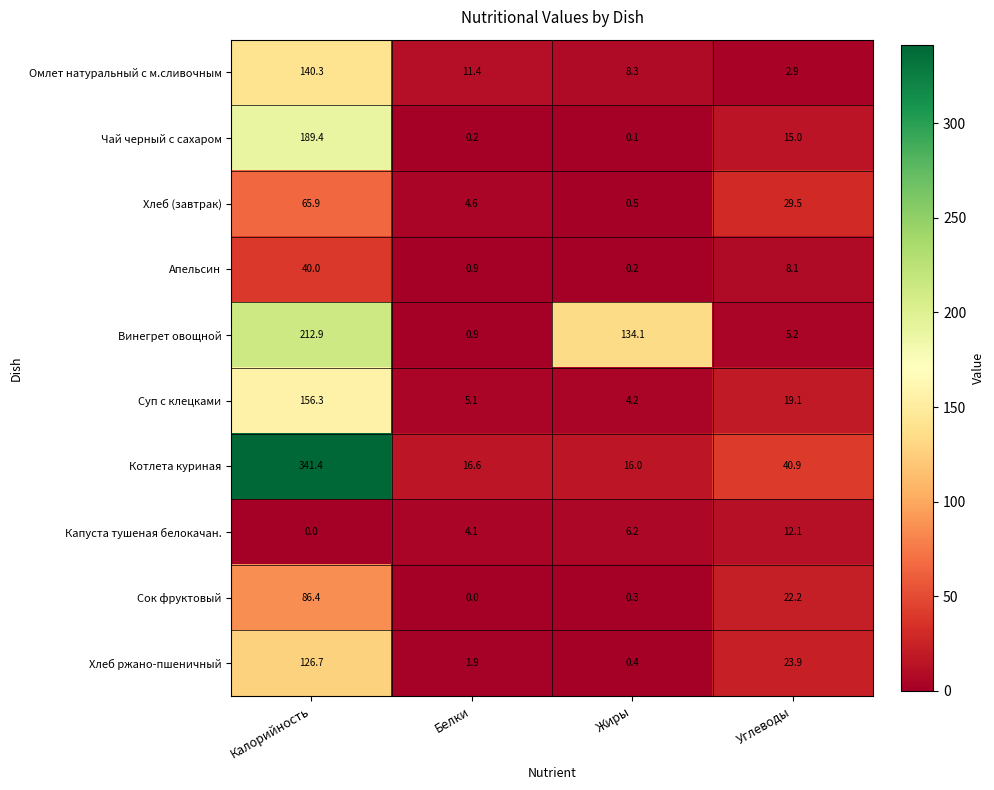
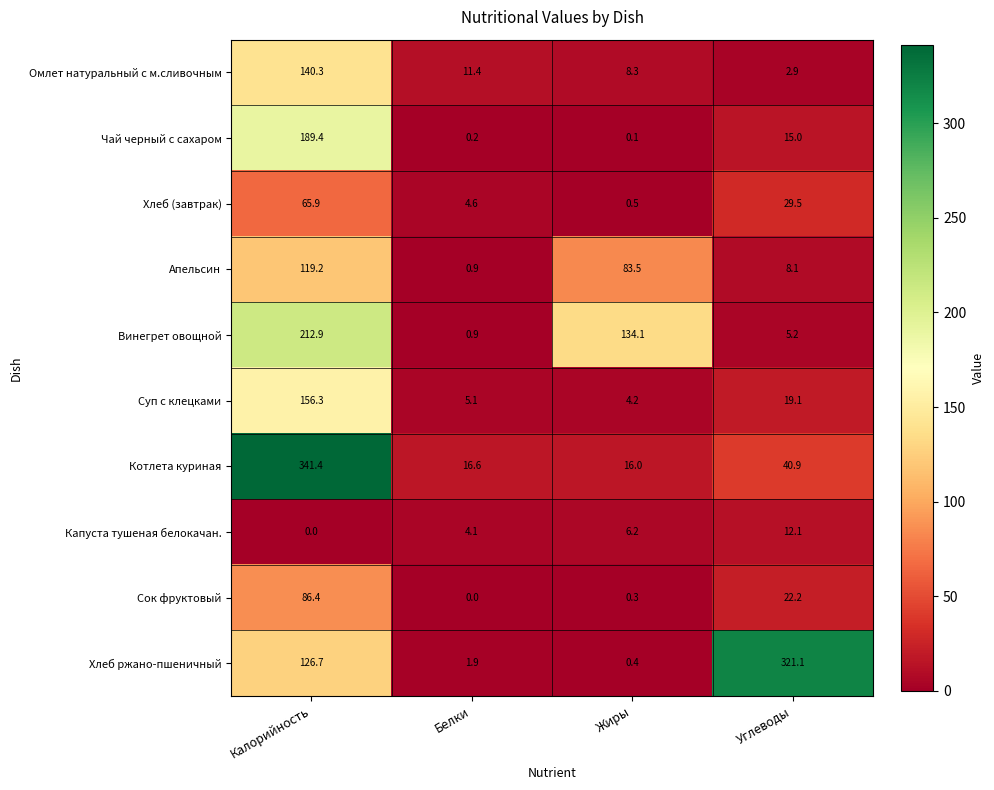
Апельсин, Калорийность: 40.0 -> 119.2
Апельсин, Жиры: 0.2 -> 83.5
Хлеб ржано-пшеничный, Углеводы: 23.9 -> 321.1
